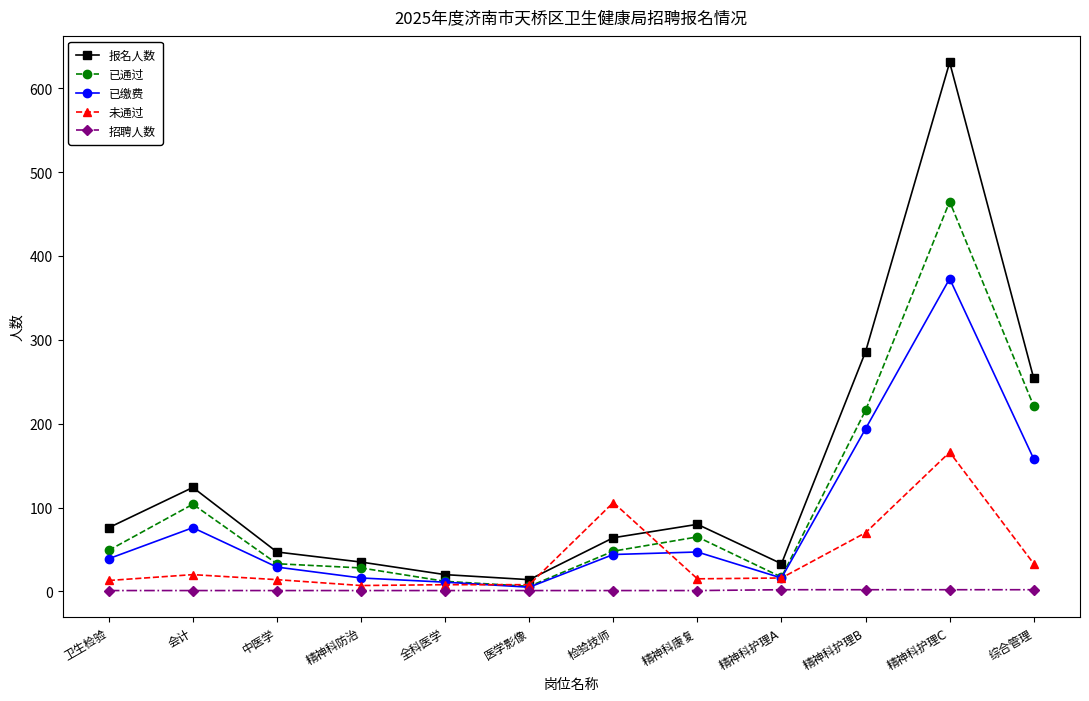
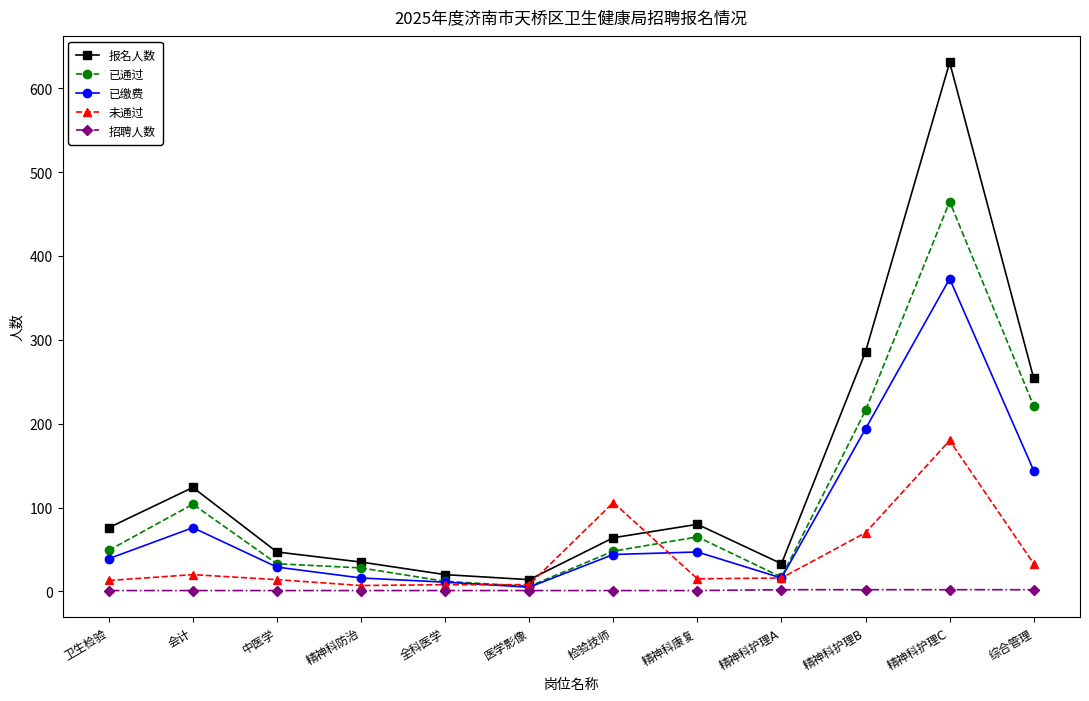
未通过, 精神科护理C: 170 -> 180
已缴费, 综合管理: 160 -> 140
